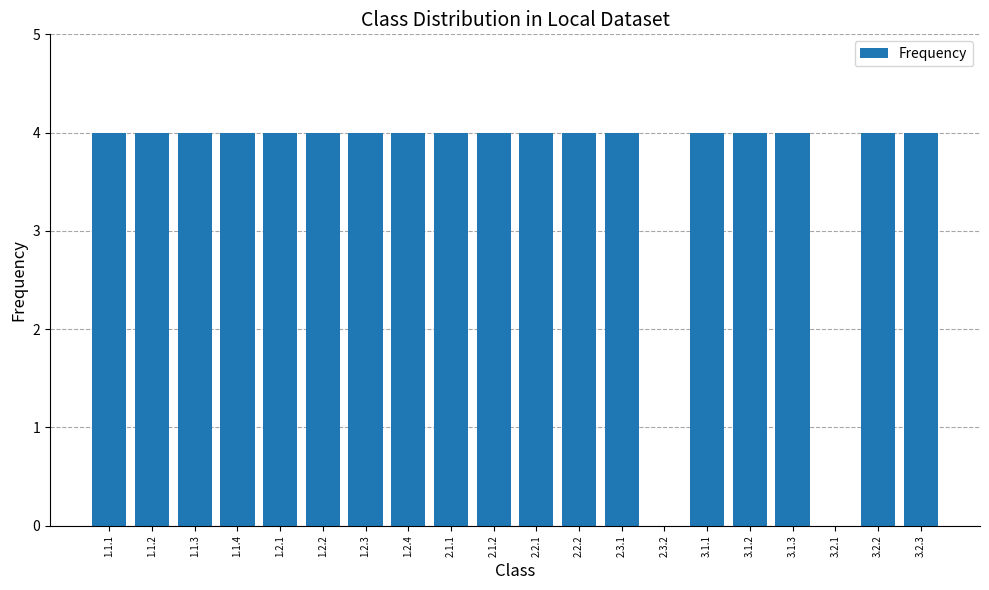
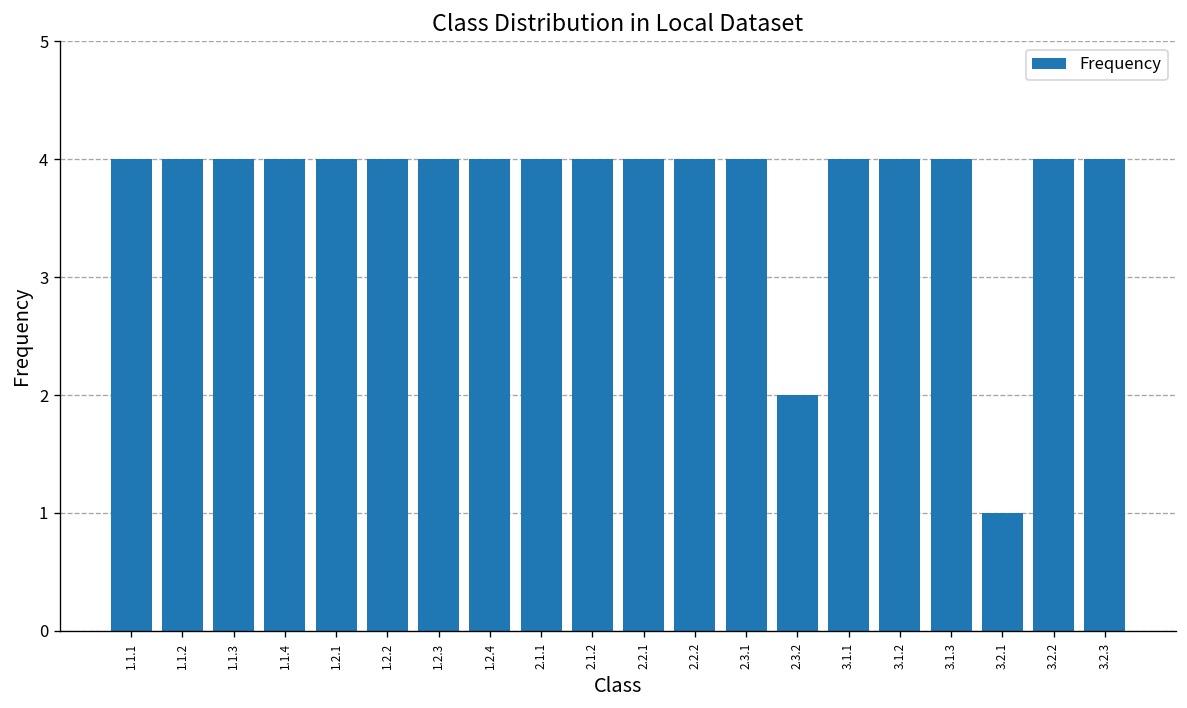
2.3.2: 0 -> 2
3.2.1: 0 -> 1
